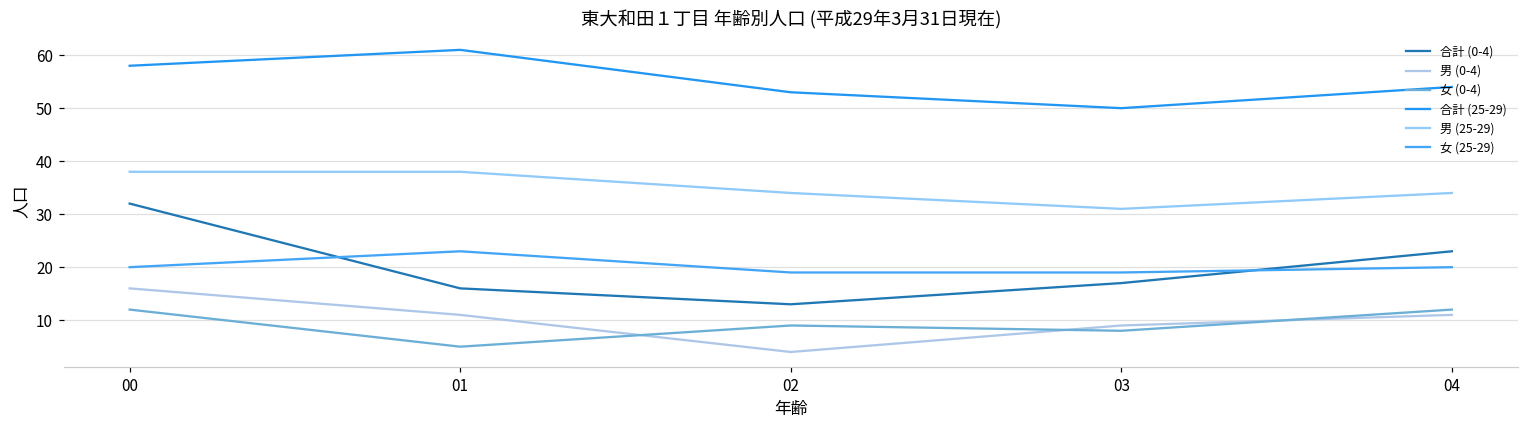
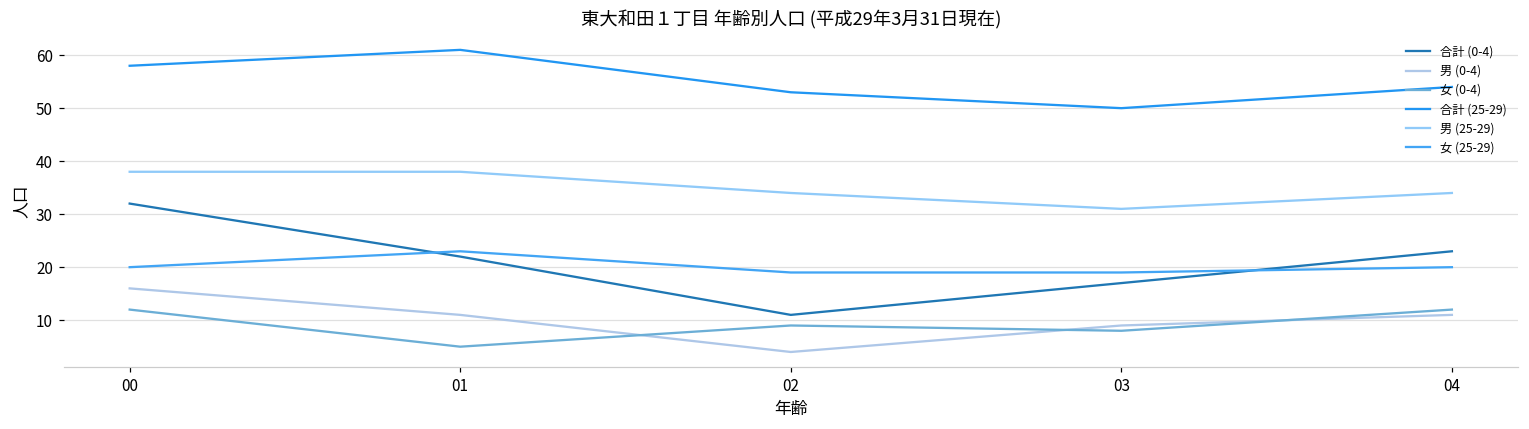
合計 (0-4), 01: 16 -> 22
合計 (0-4), 02: 13 -> 11
